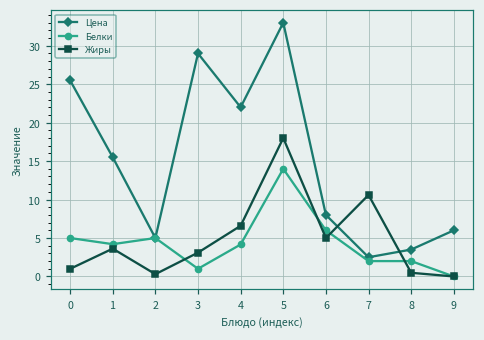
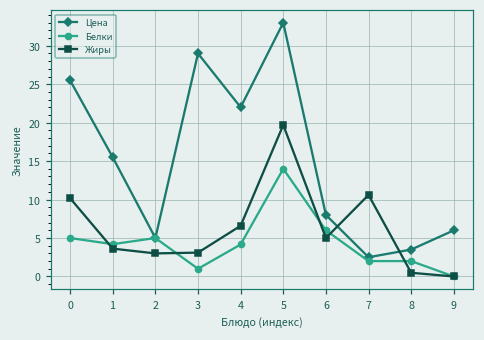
Жиры, 0: 1 -> 10
Жиры, 2: 0 -> 3
Жиры, 5: 18 -> 20
